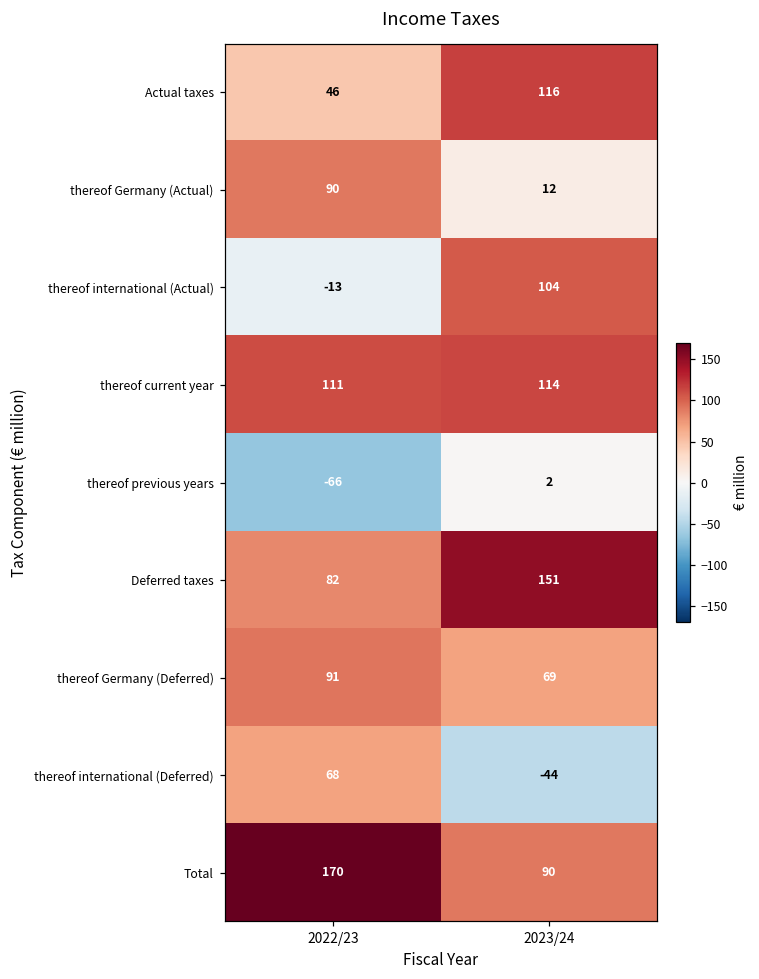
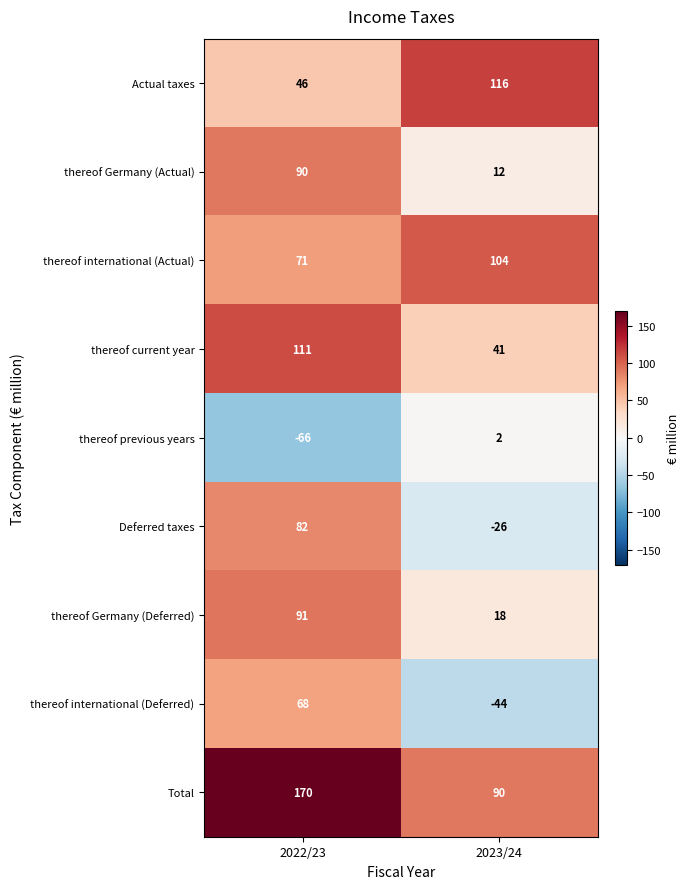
thereof international (Actual), 2022/23: -13 -> 71
thereof current year, 2023/24: 114 -> 41
Deferred taxes, 2023/24: 151 -> -26
thereof Germany (Deferred), 2023/24: 69 -> 18
